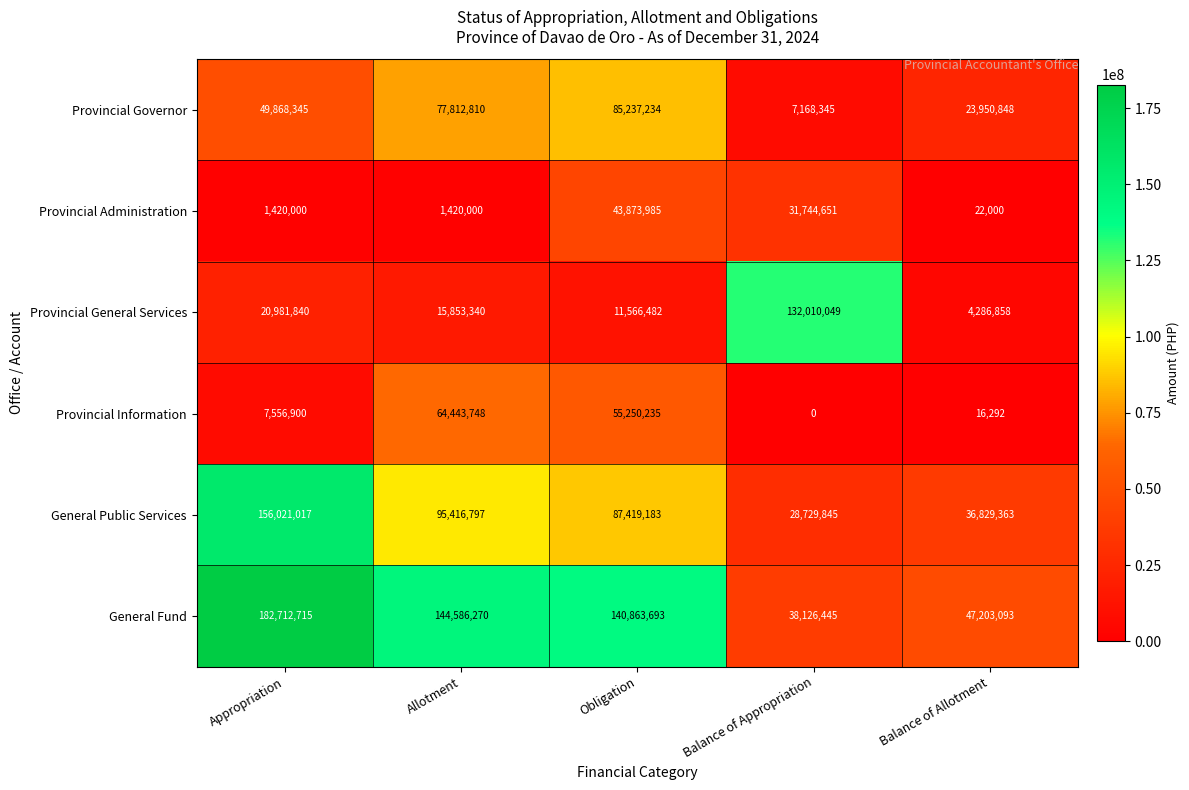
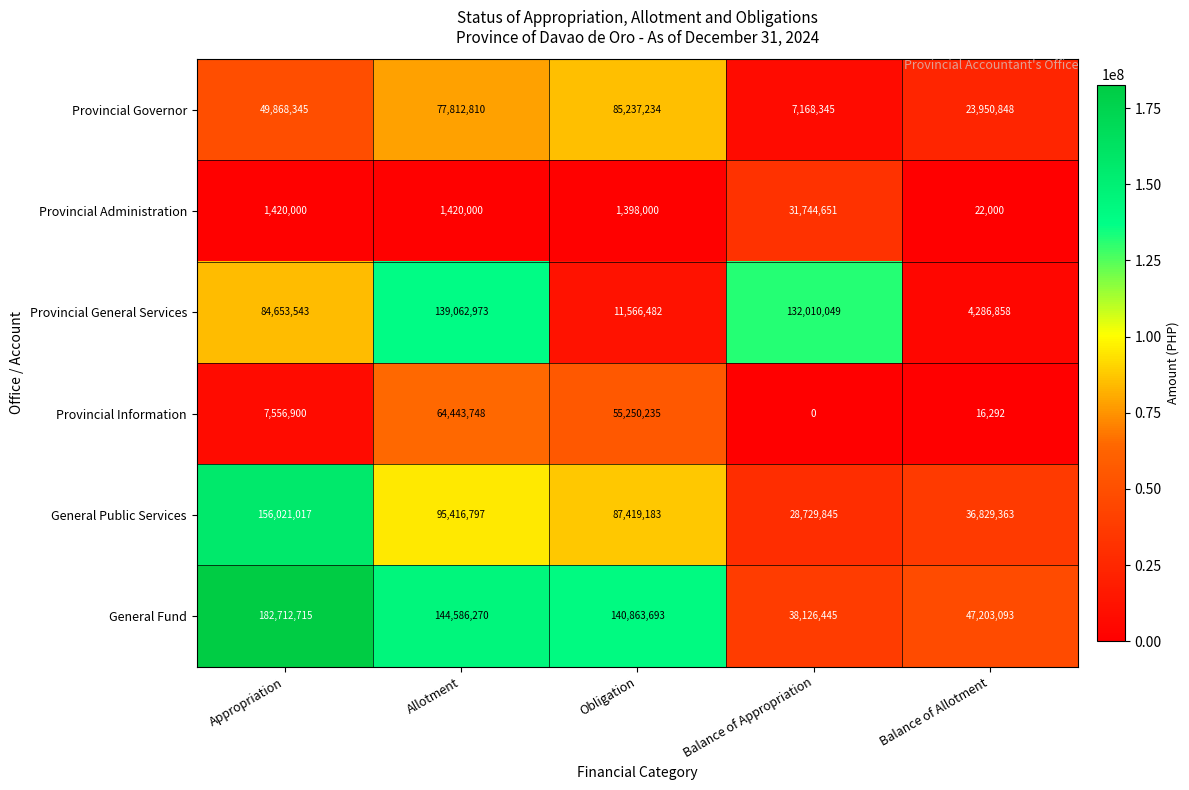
Provincial Administration, Obligation: 43,873,985 -> 1,398,000
Provincial General Services, Appropriation: 20,981,840 -> 84,653,543
Provincial General Services, Allotment: 15,853,340 -> 139,062,973
